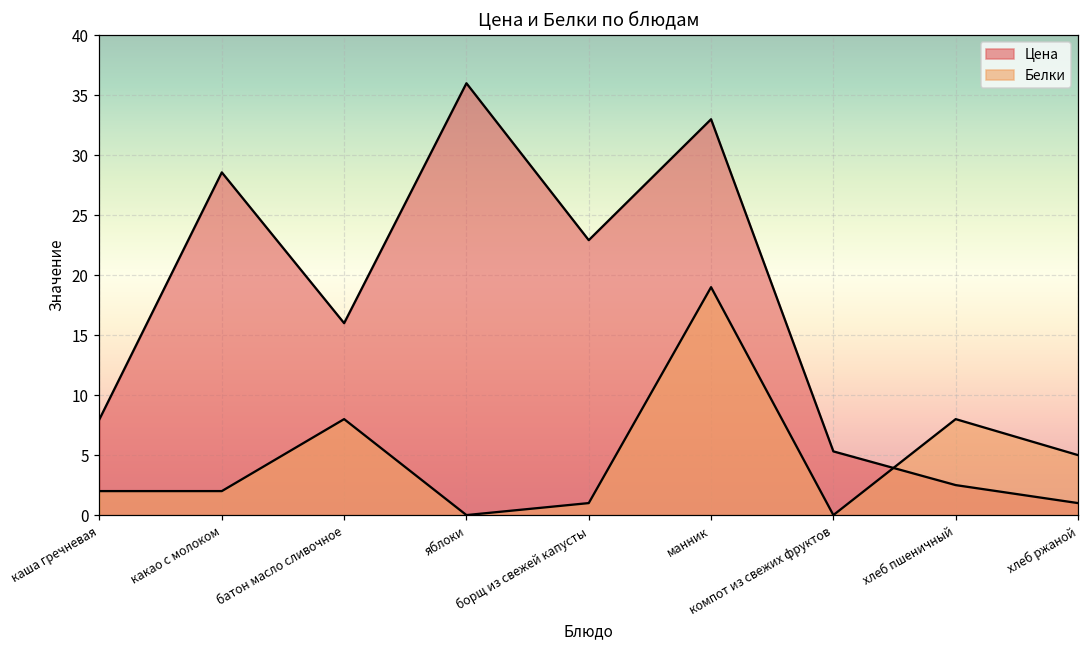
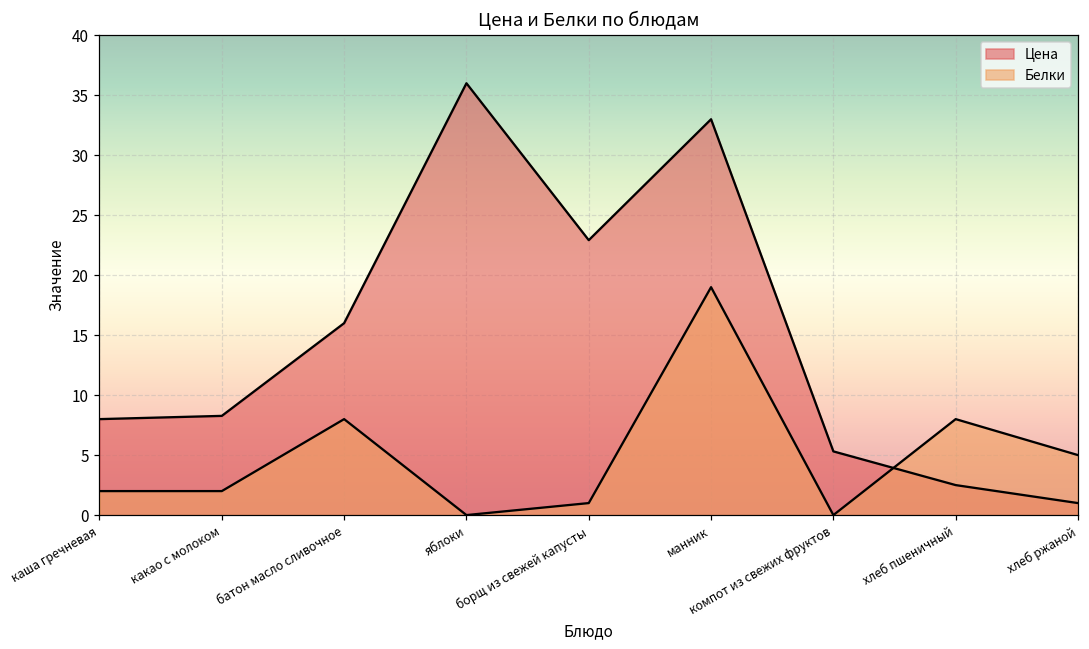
Цена, какао с молоком: 28.6 -> 8.3
